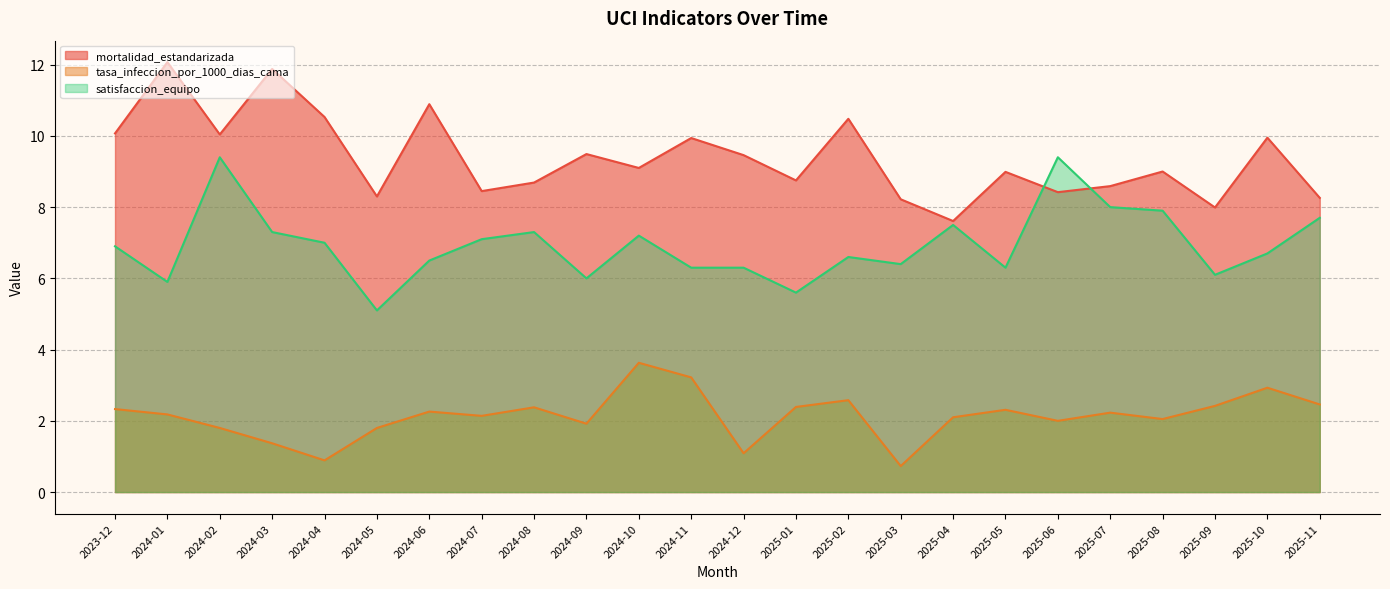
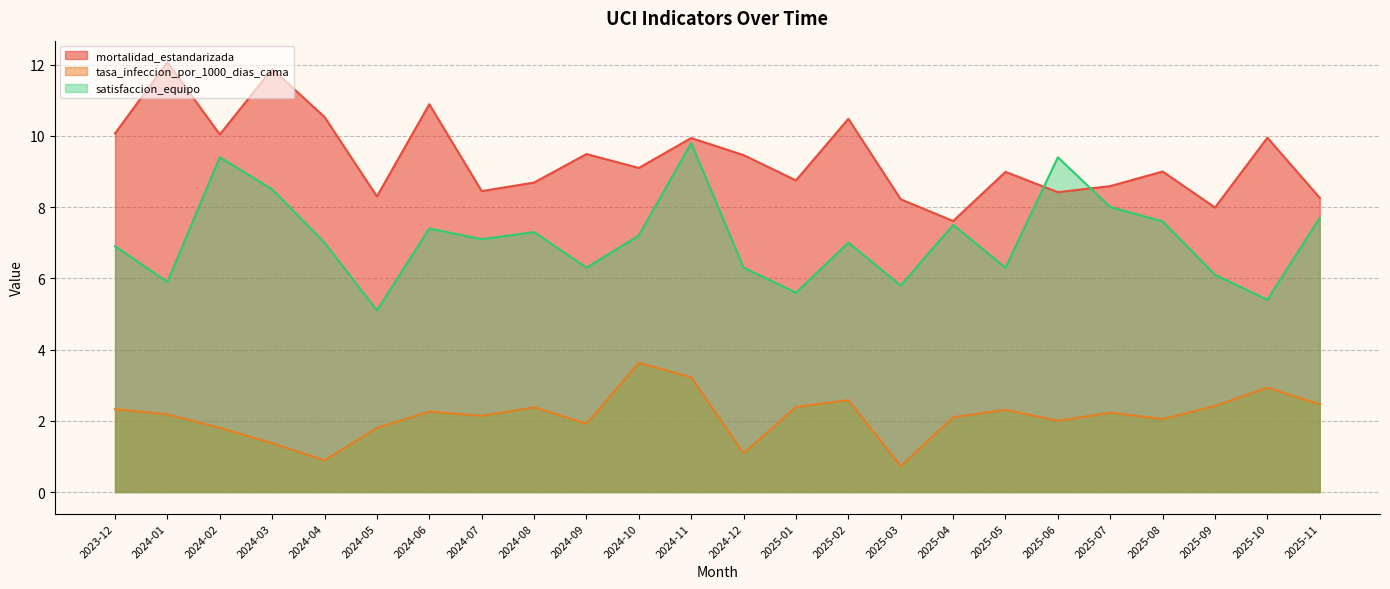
satisfaccion_equipo, 2024-03: 7.3 -> 8.5
satisfaccion_equipo, 2024-06: 6.5 -> 7.4
satisfaccion_equipo, 2024-09: 6.0 -> 6.3
satisfaccion_equipo, 2024-11: 6.3 -> 9.8
satisfaccion_equipo, 2025-02: 6.6 -> 7.0
satisfaccion_equipo, 2025-03: 6.4 -> 5.8
satisfaccion_equipo, 2025-08: 7.9 -> 7.6
satisfaccion_equipo, 2025-10: 6.7 -> 5.4
